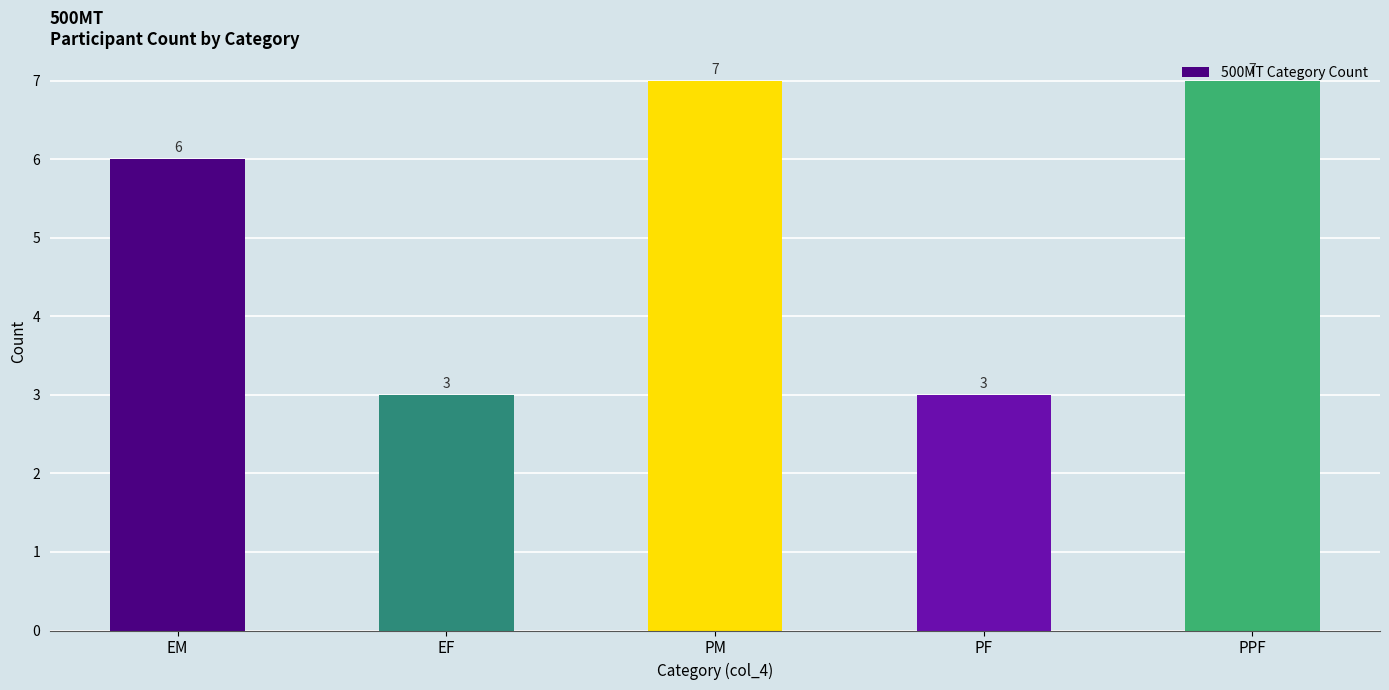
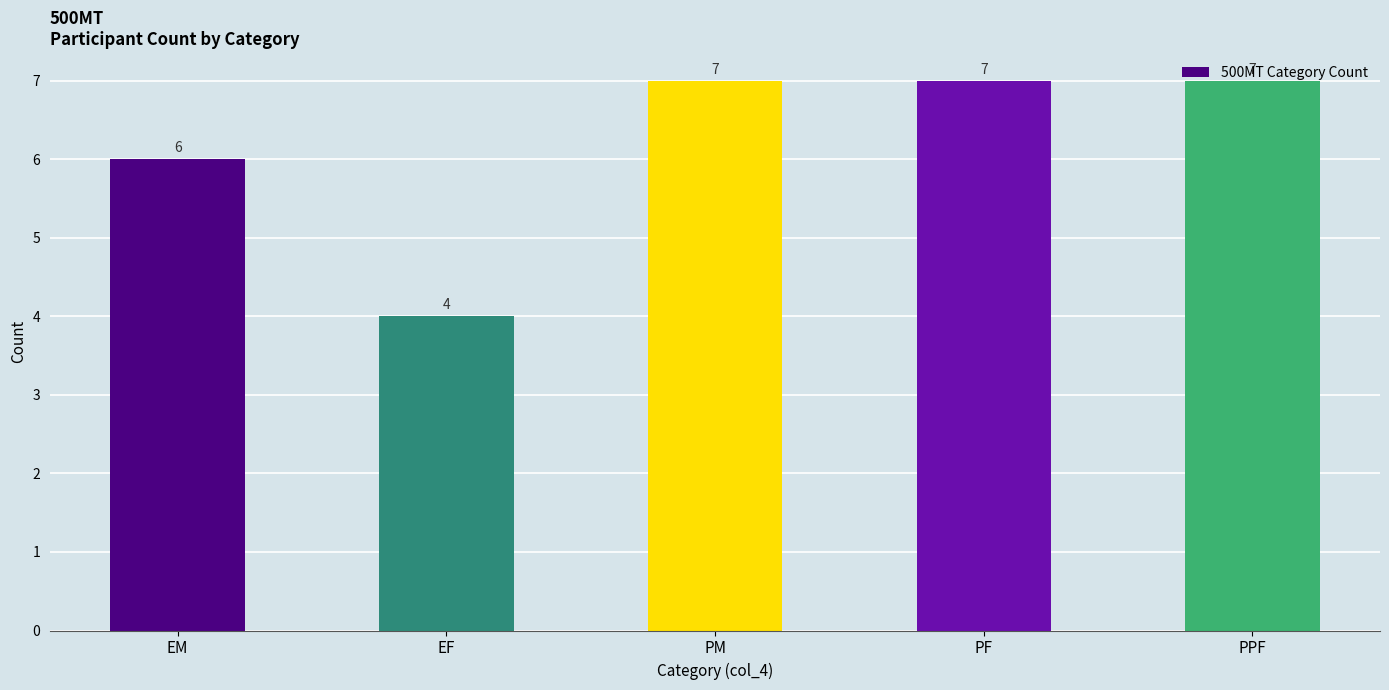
EF: 3 -> 4
PF: 3 -> 7
